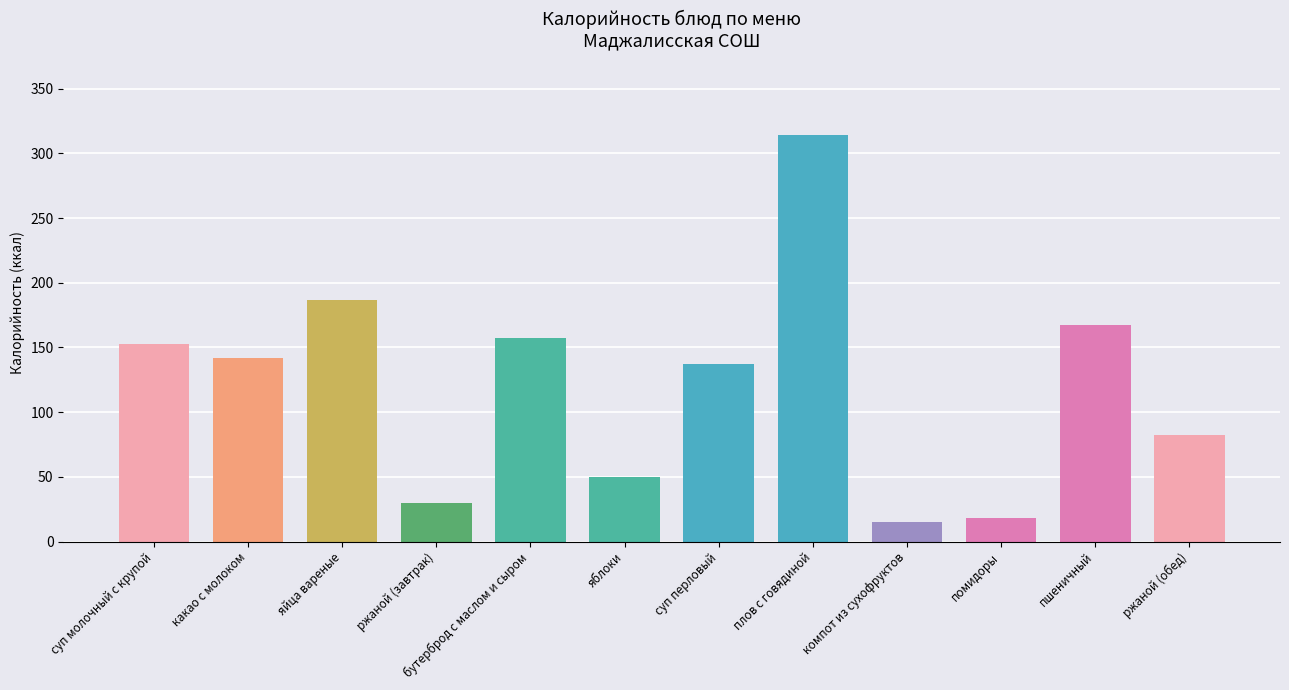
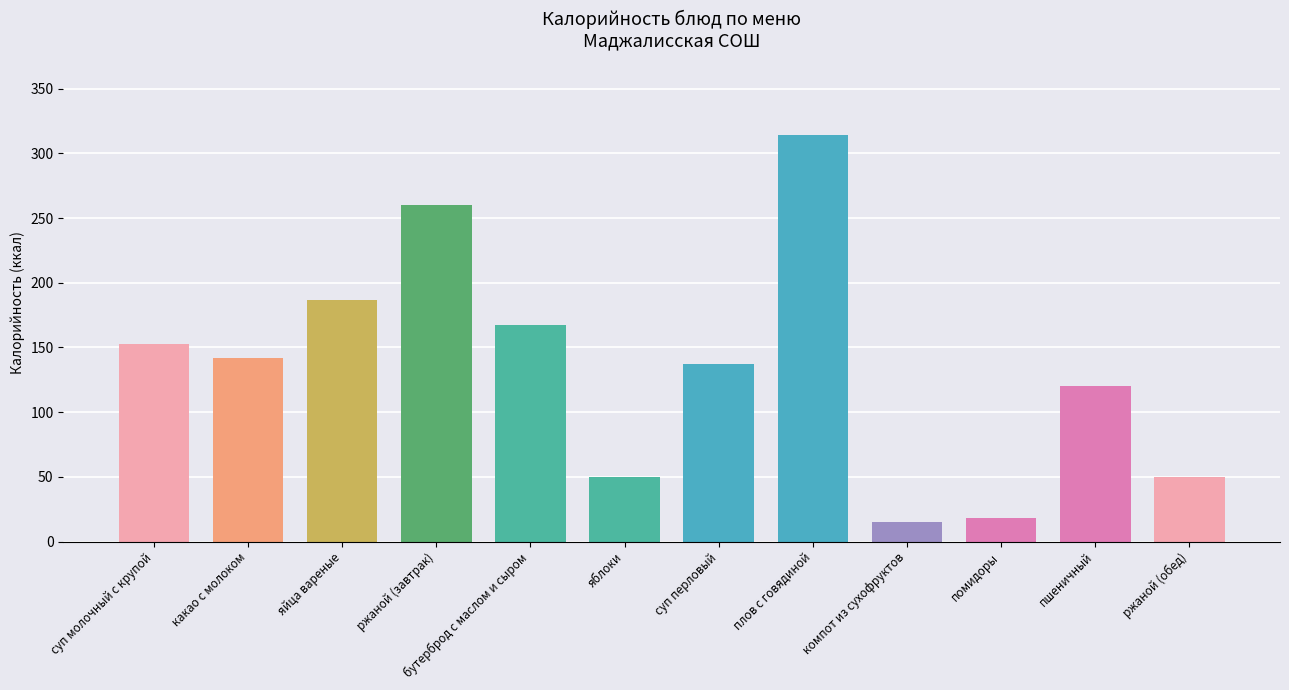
ржаной (завтрак): 30 -> 260
бутерброд с маслом и сыром: 157 -> 167
пшеничный: 167 -> 120
ржаной (обед): 82 -> 50
